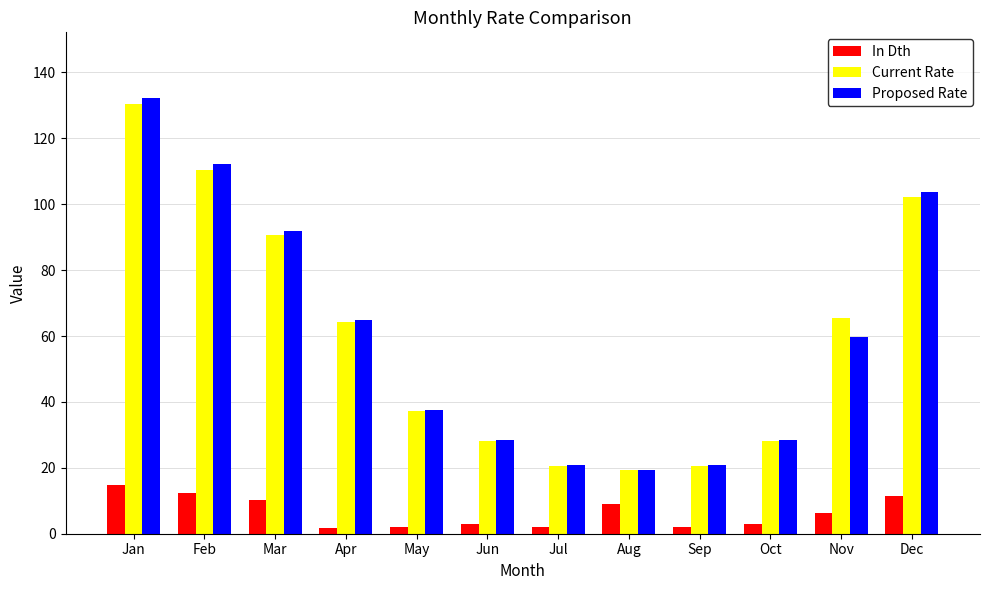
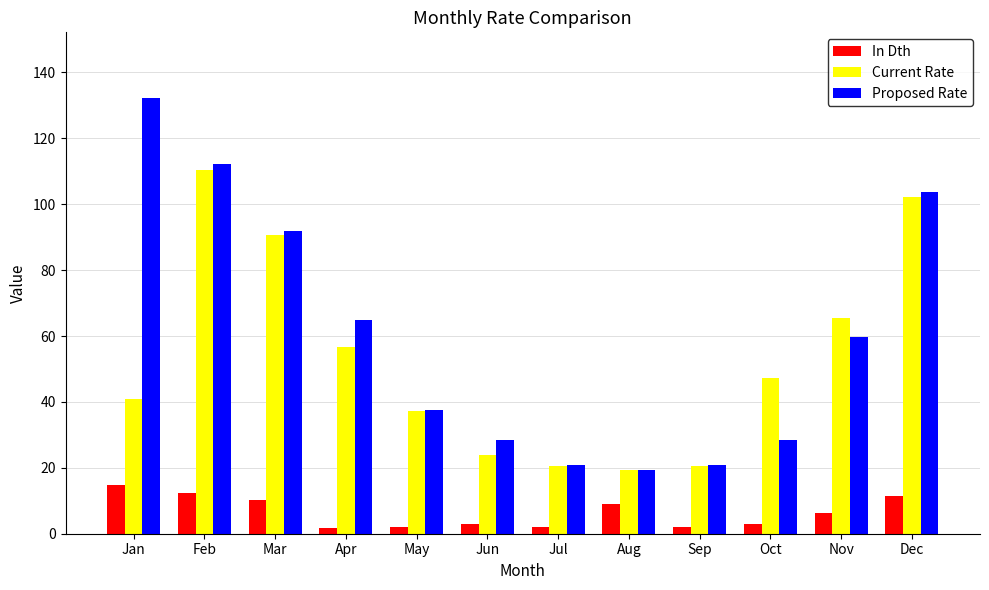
Current Rate, Jan: 130 -> 41
Current Rate, Apr: 64 -> 57
Current Rate, Jun: 28 -> 24
Current Rate, Oct: 28 -> 47
